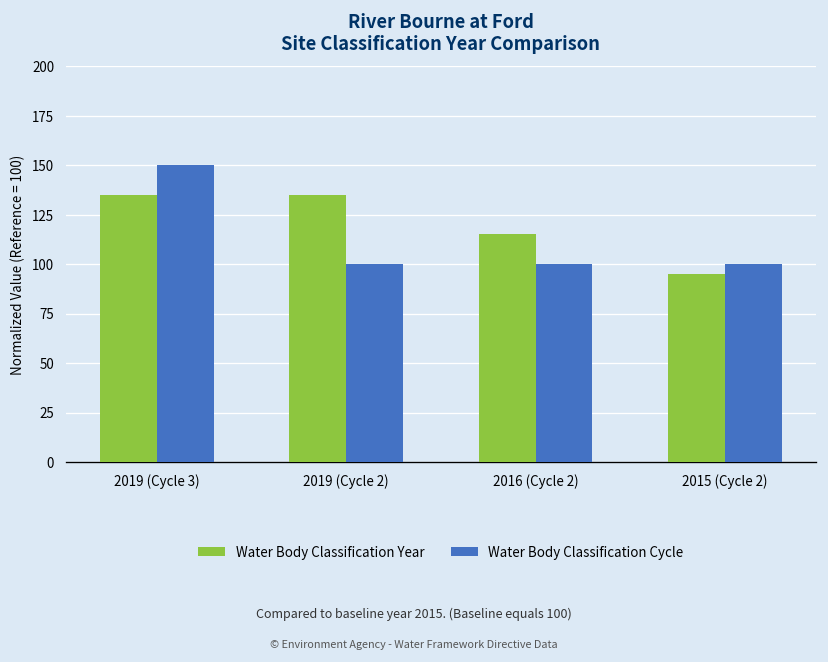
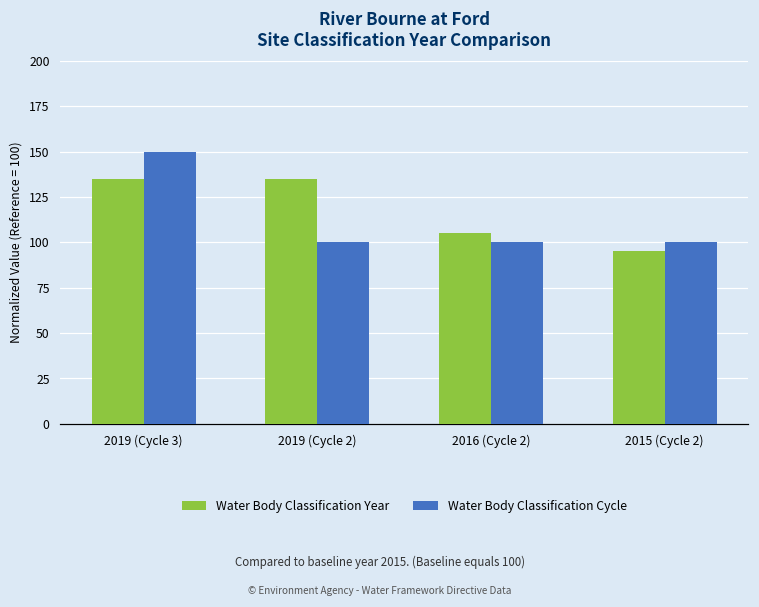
Water Body Classification Year, 2016 (Cycle 2): 115 -> 105
